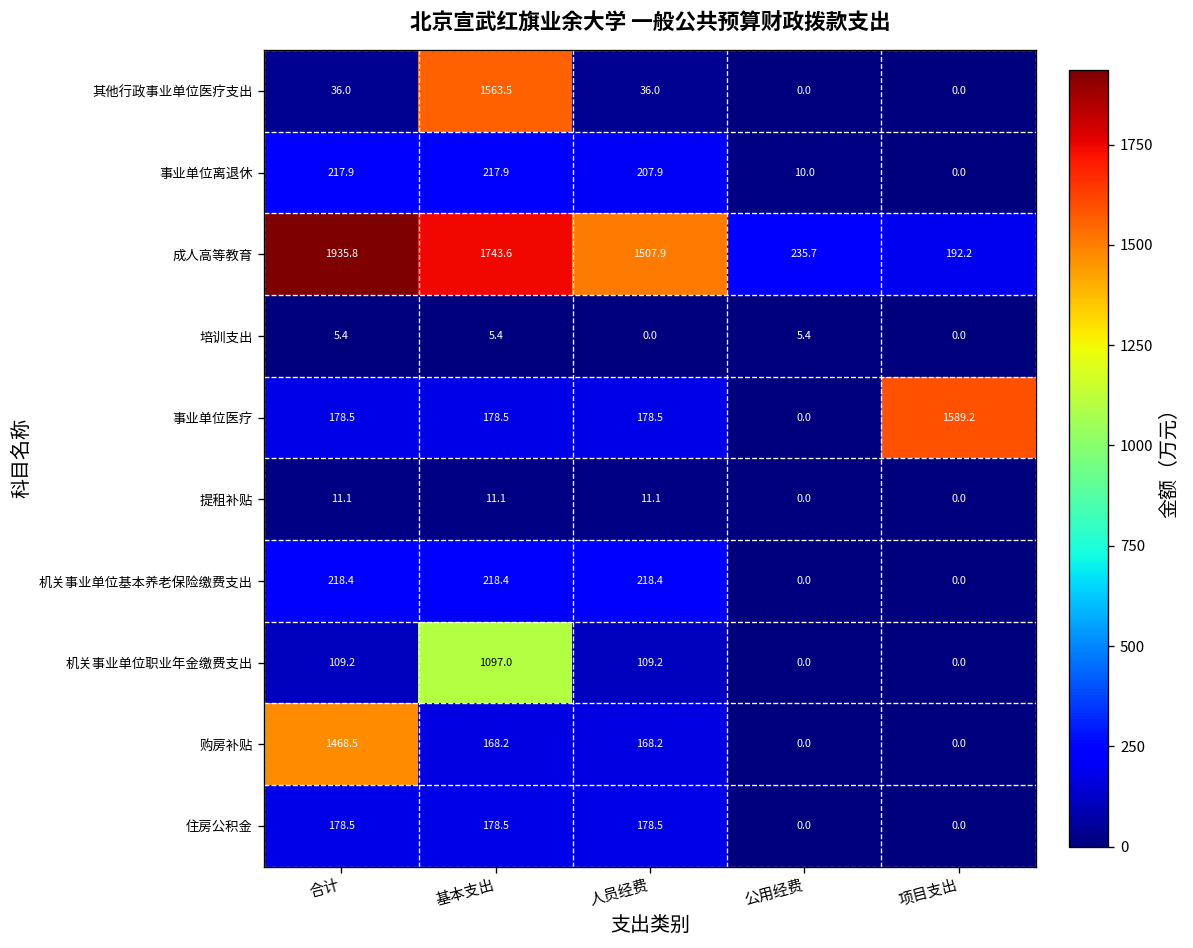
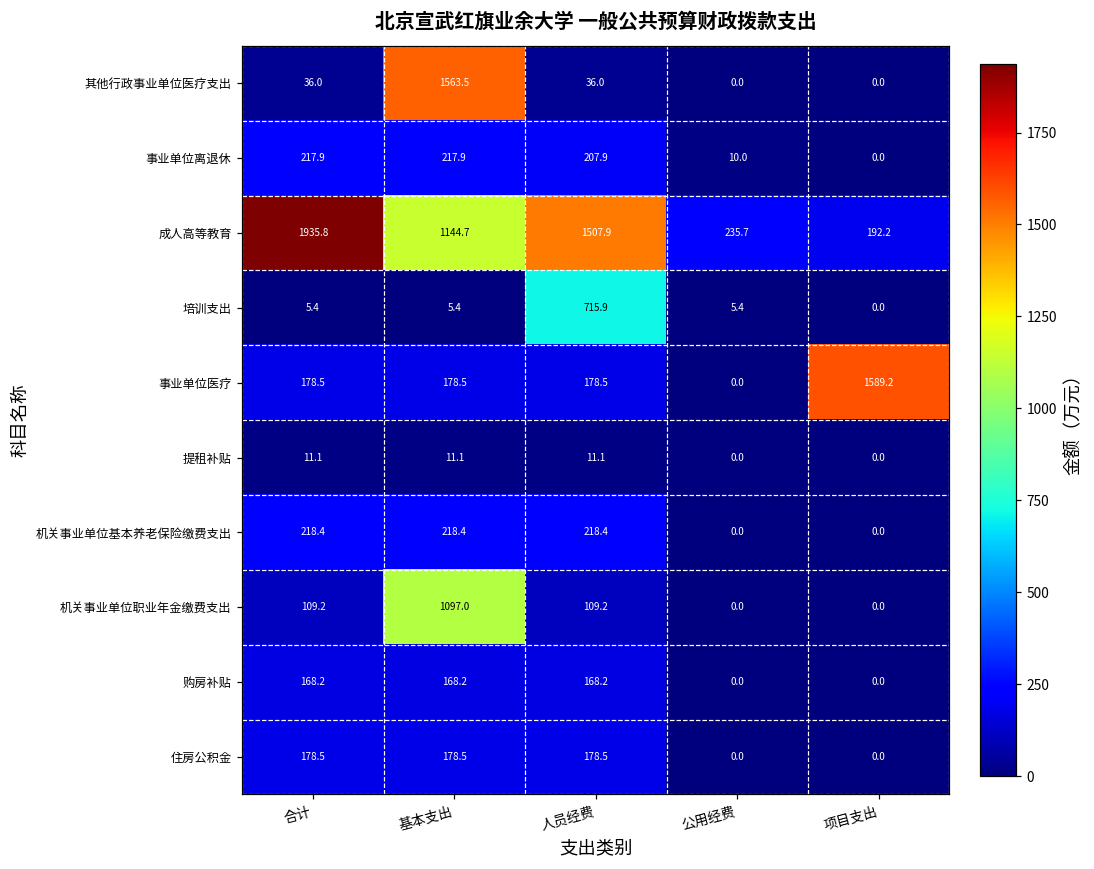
成人高等教育, 基本支出: 1743.6 -> 1144.7
培训支出, 人员经费: 0.0 -> 715.9
购房补贴, 合计: 1468.5 -> 168.2
